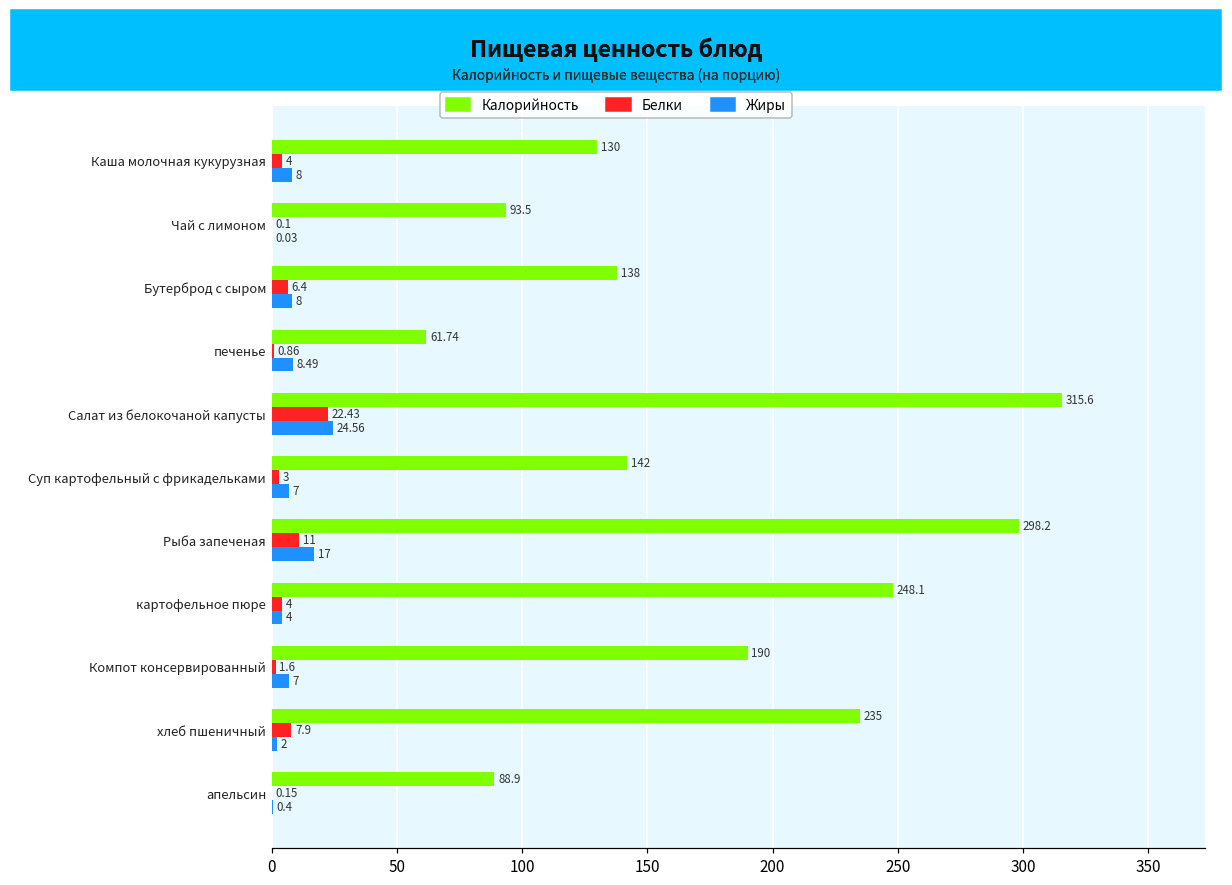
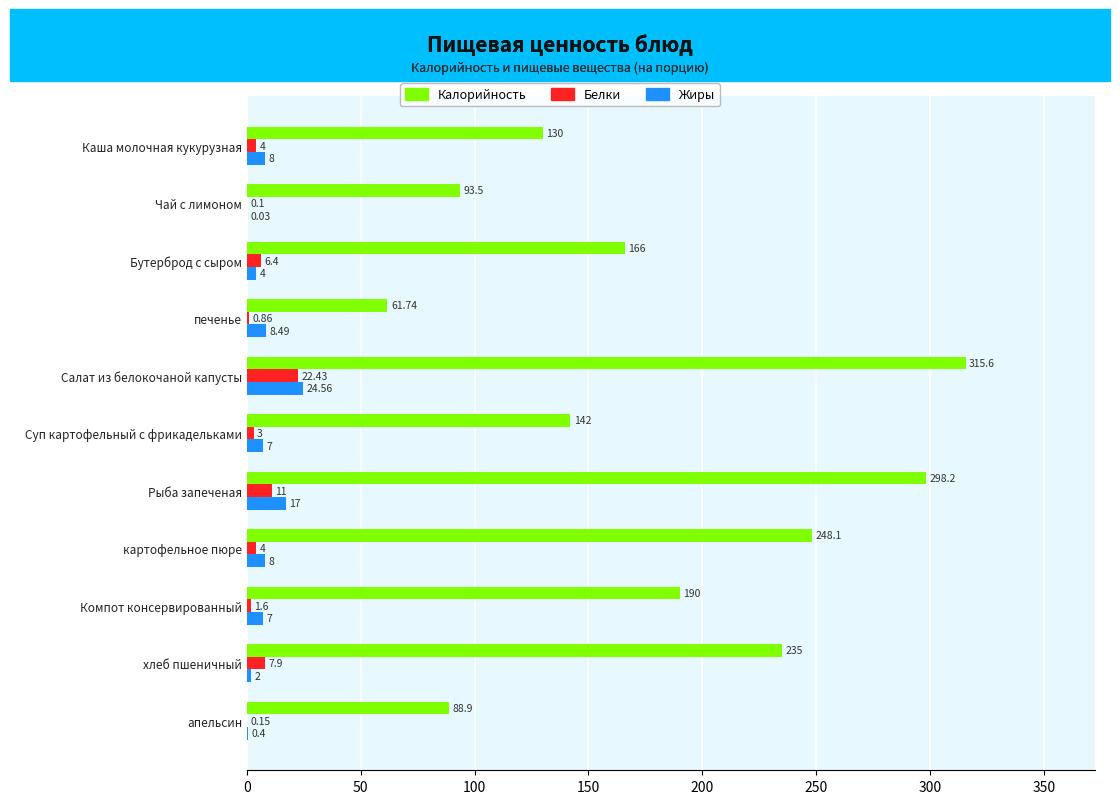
Калорийность, Бутерброд с сыром: 138 -> 166
Жиры, Бутерброд с сыром: 8 -> 4
Жиры, картофельное пюре: 4 -> 8
